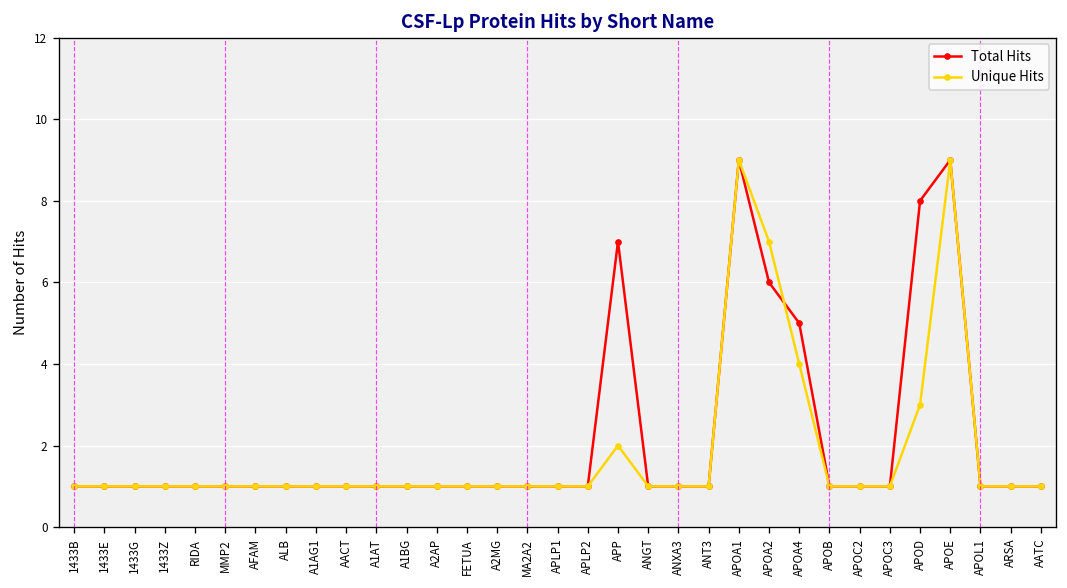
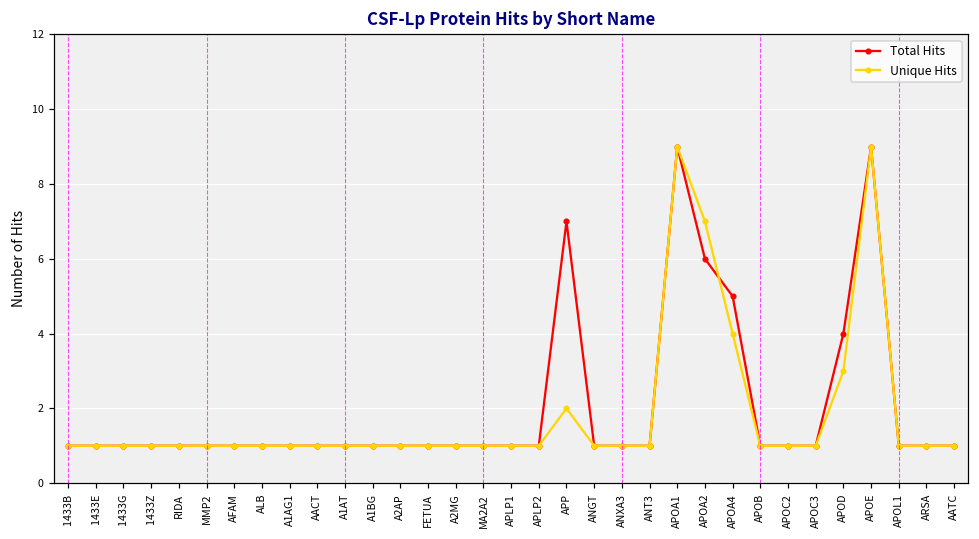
Total Hits, APOD: 8 -> 4
